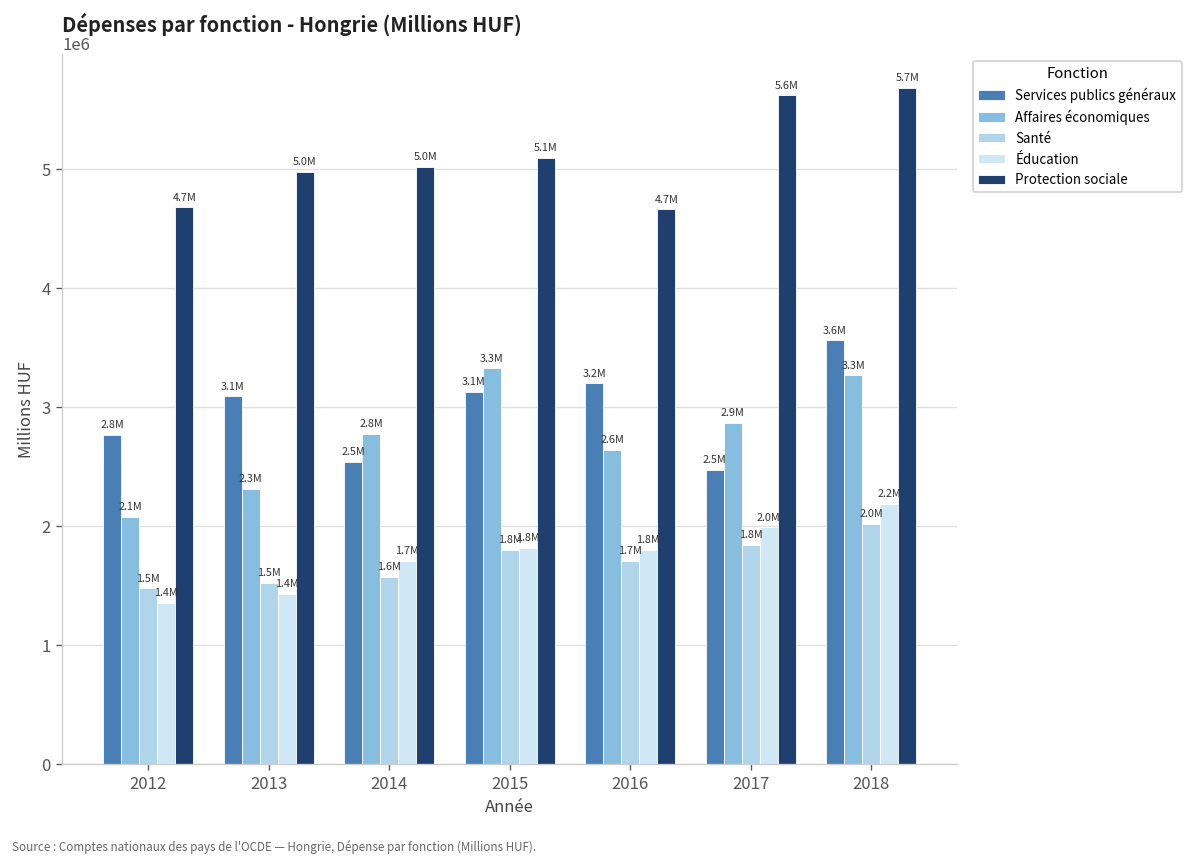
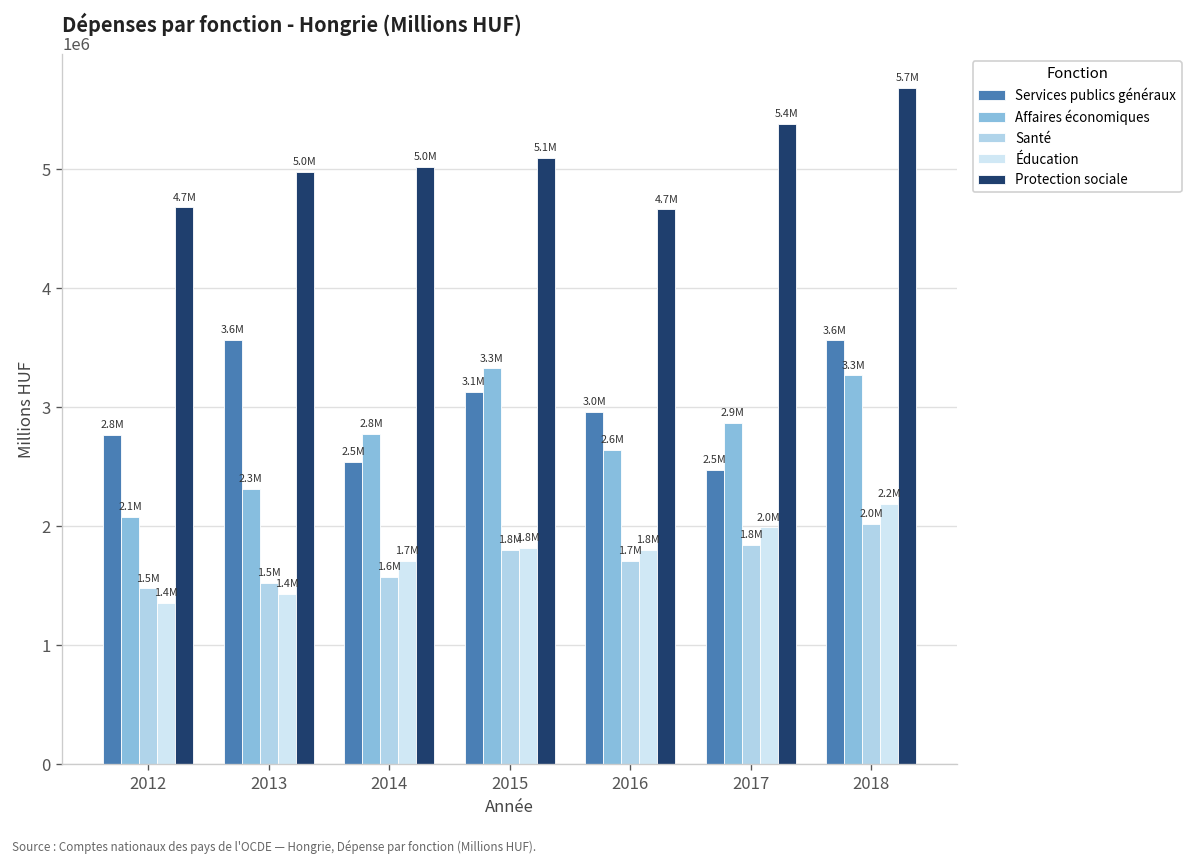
Services publics généraux, 2013: 3.1M -> 3.6M
Services publics généraux, 2016: 3.2M -> 3.0M
Protection sociale, 2017: 5.6M -> 5.4M
